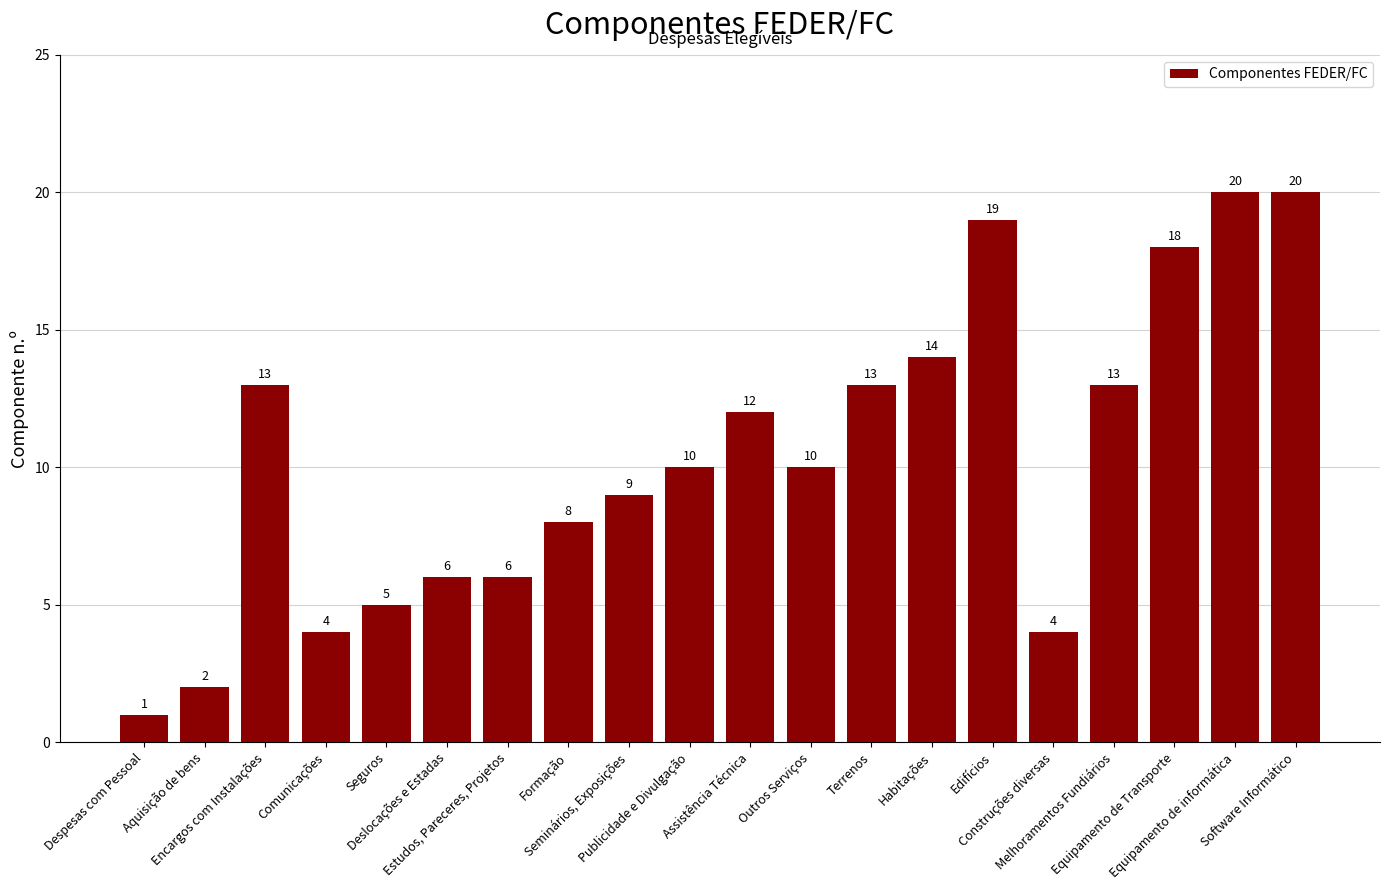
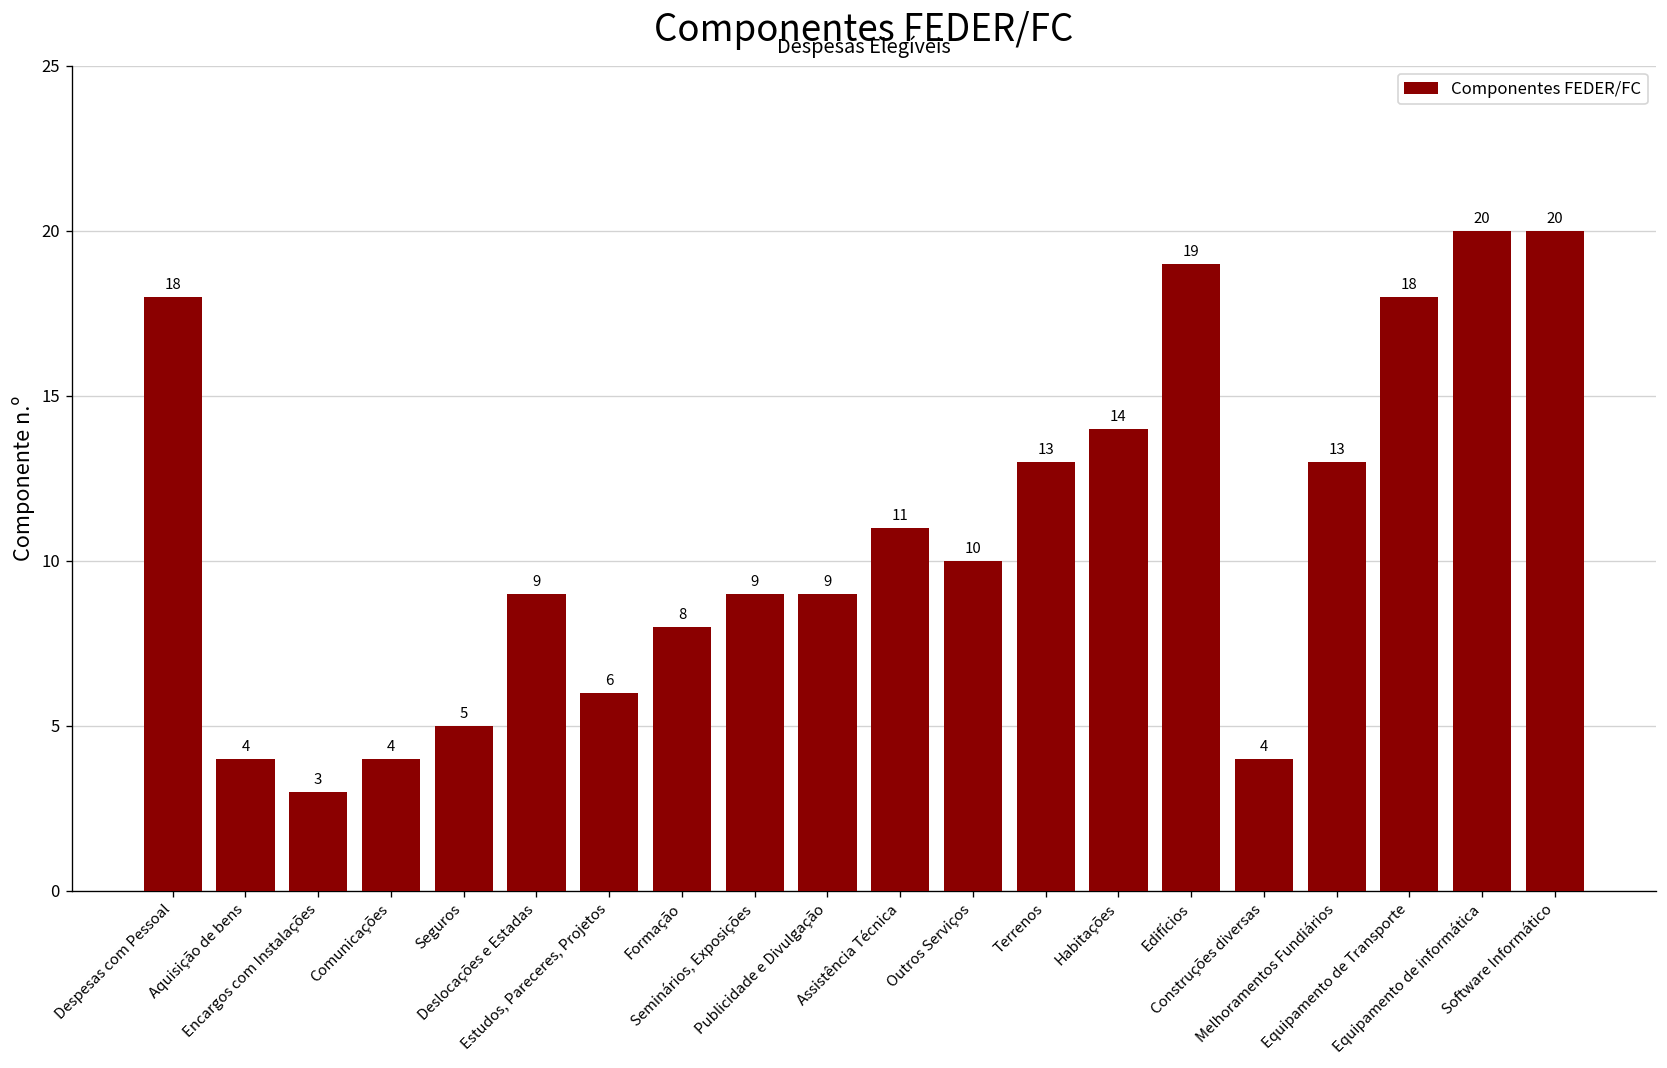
Despesas com Pessoal: 1 -> 18
Aquisição de bens: 2 -> 4
Encargos com Instalações: 13 -> 3
Deslocações e Estadas: 6 -> 9
Publicidade e Divulgação: 10 -> 9
Assistência Técnica: 12 -> 11
